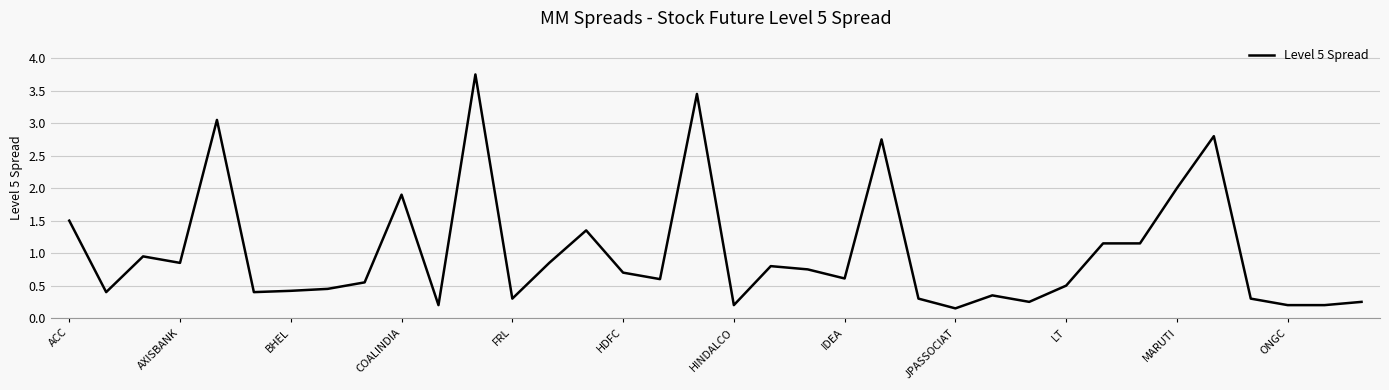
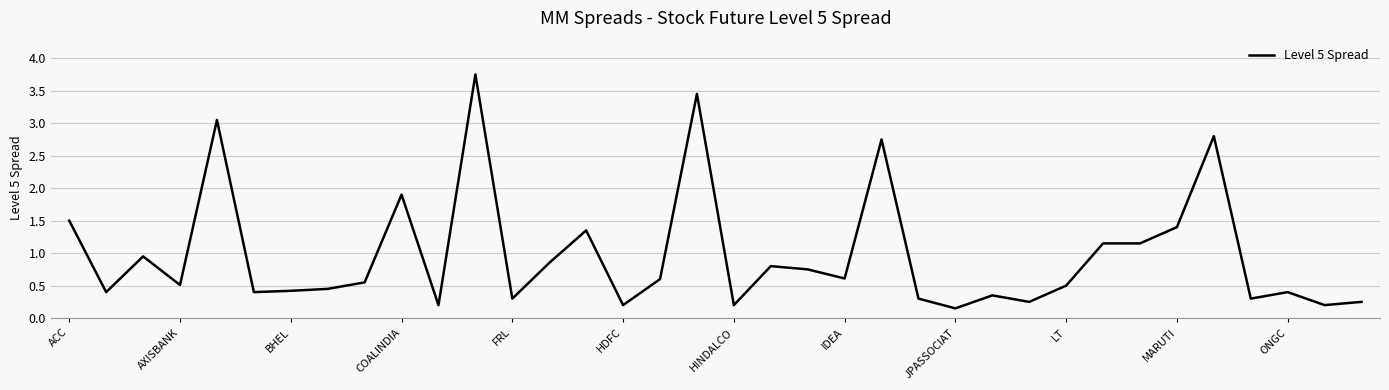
AXISBANK: 0.9 -> 0.5
HDFC: 0.7 -> 0.2
MARUTI: 2.0 -> 1.4
ONGC: 0.2 -> 0.4
